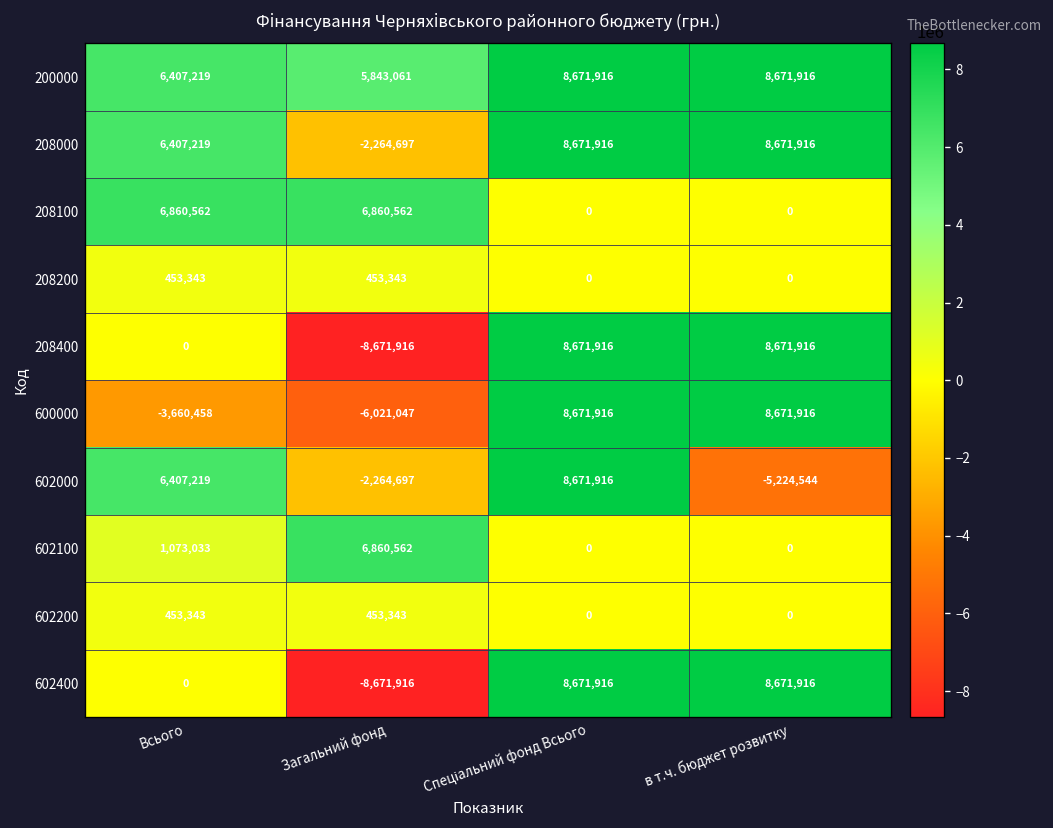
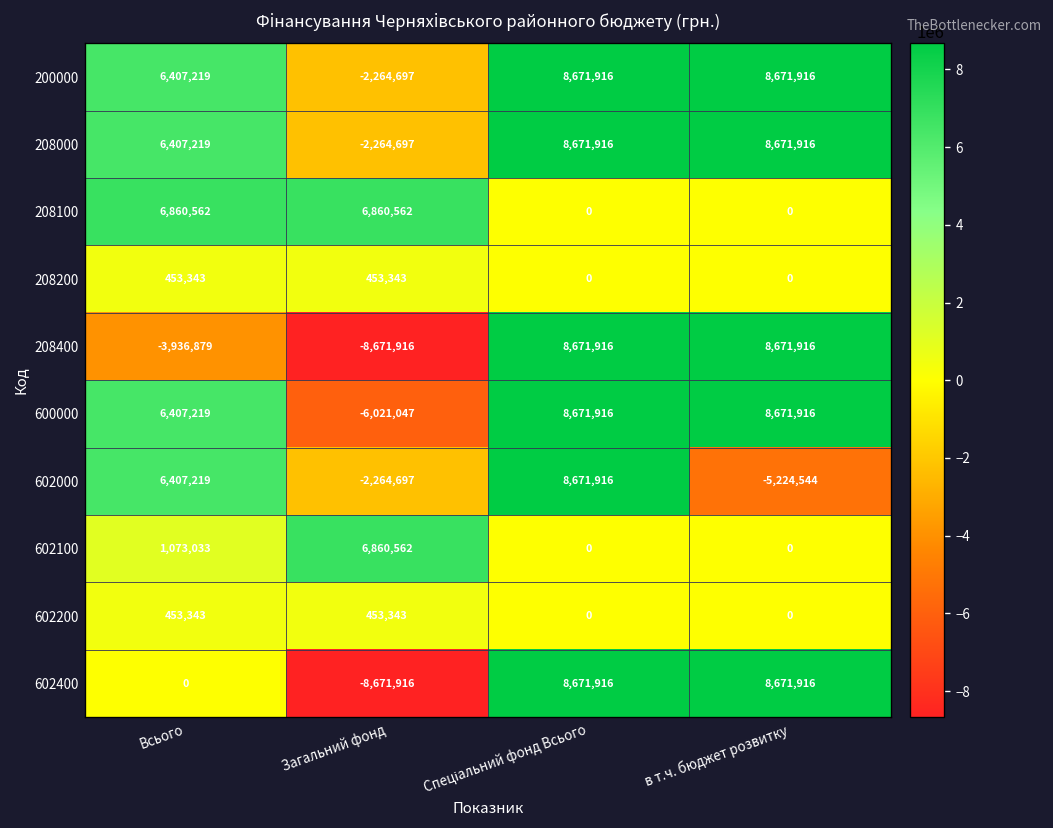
200000, Загальний фонд: 5,843,061 -> -2,264,697
208400, Всього: 0 -> -3,936,879
600000, Всього: -3,660,458 -> 6,407,219
